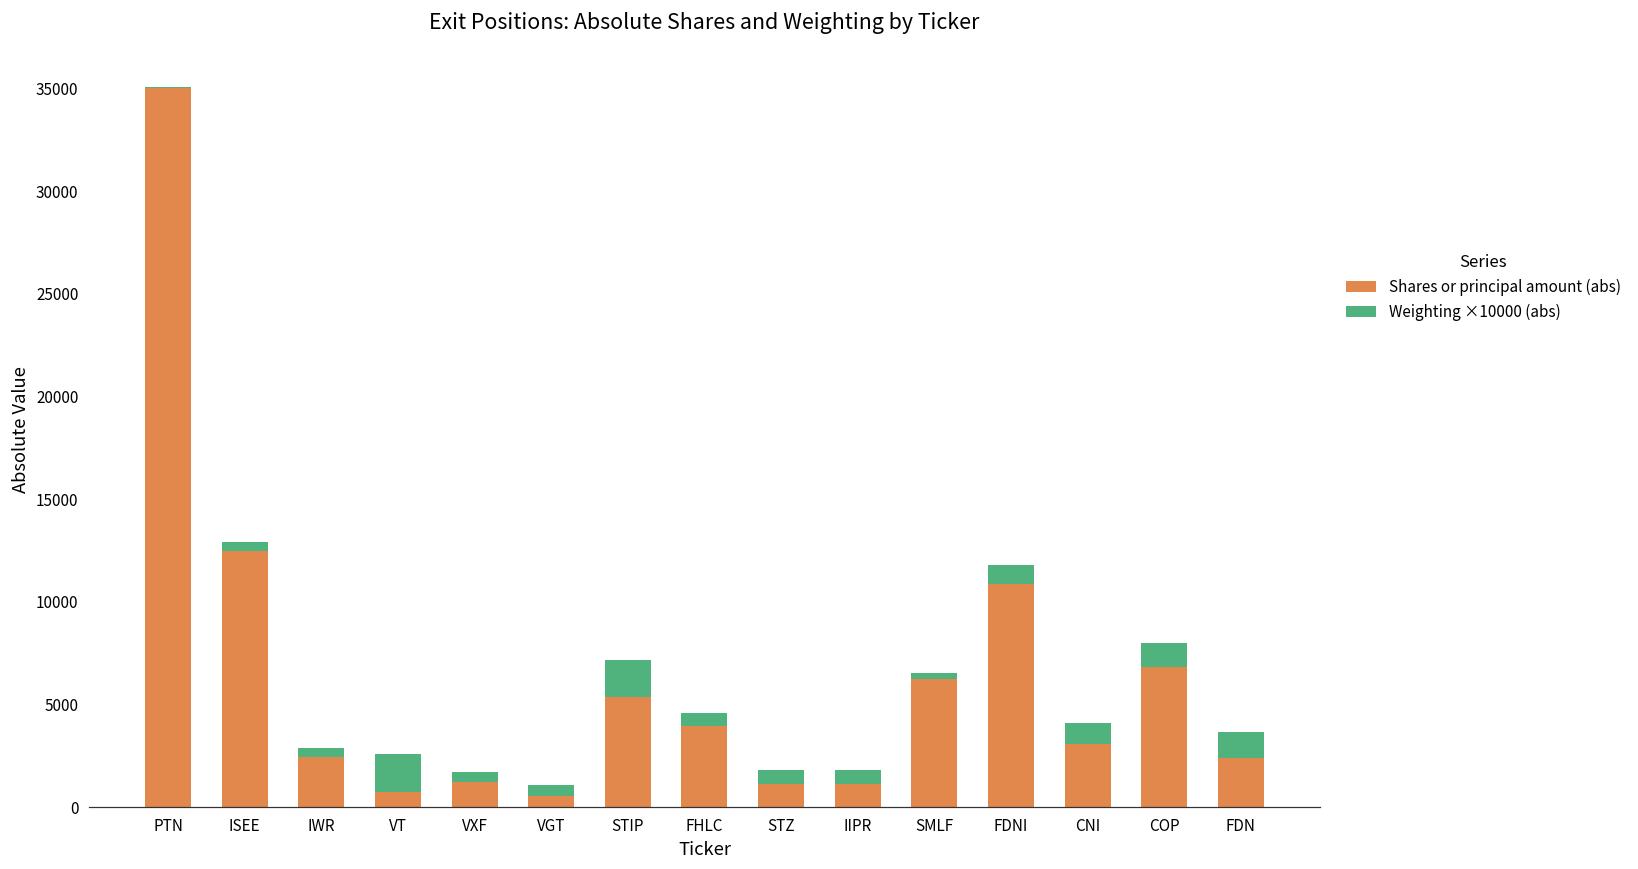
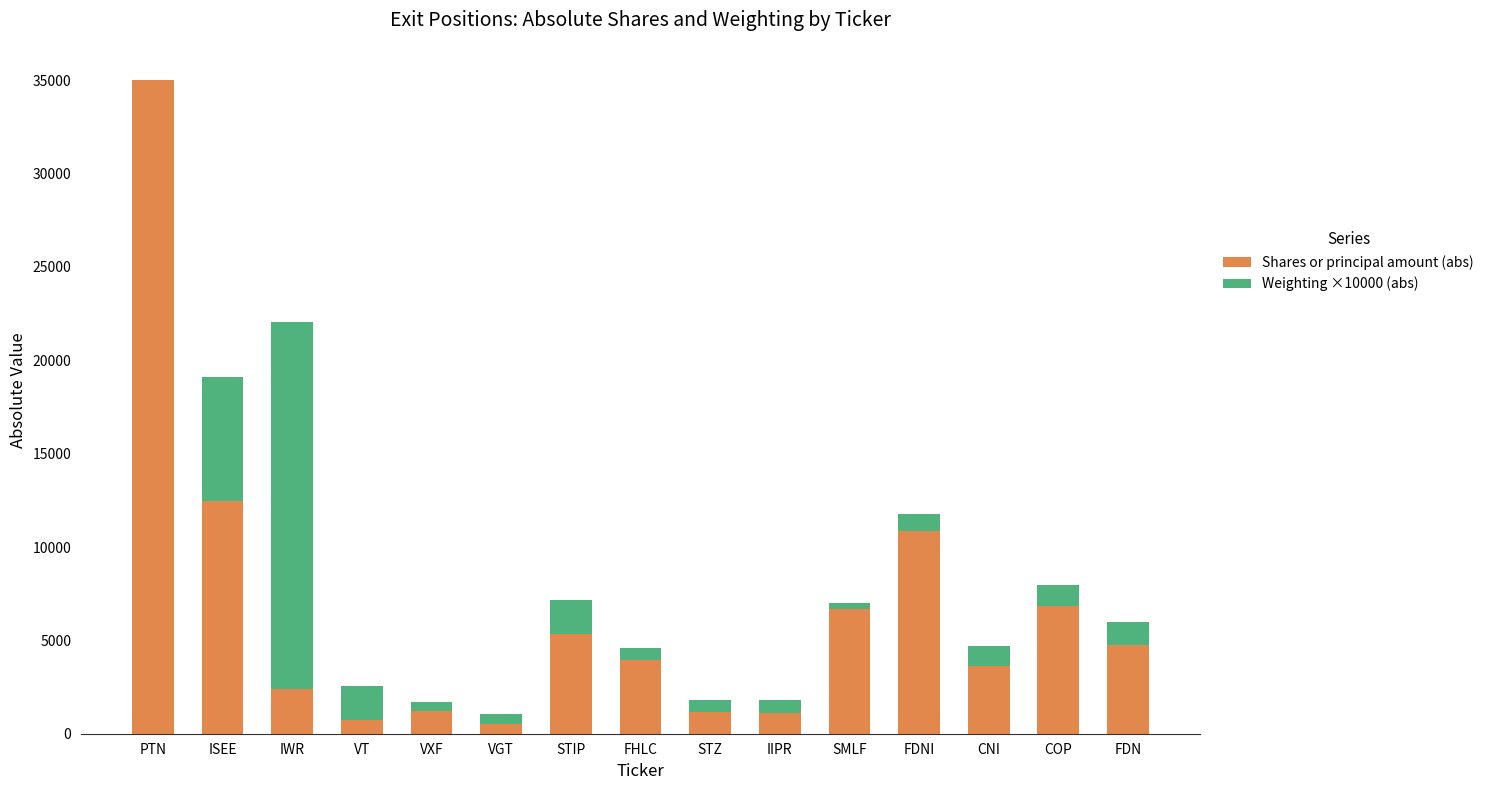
Weighting ×10000 (abs), ISEE: 400 -> 6600
Weighting ×10000 (abs), IWR: 500 -> 19600
Shares or principal amount (abs), SMLF: 6200 -> 6700
Shares or principal amount (abs), CNI: 3100 -> 3700
Shares or principal amount (abs), FDN: 2400 -> 4700
